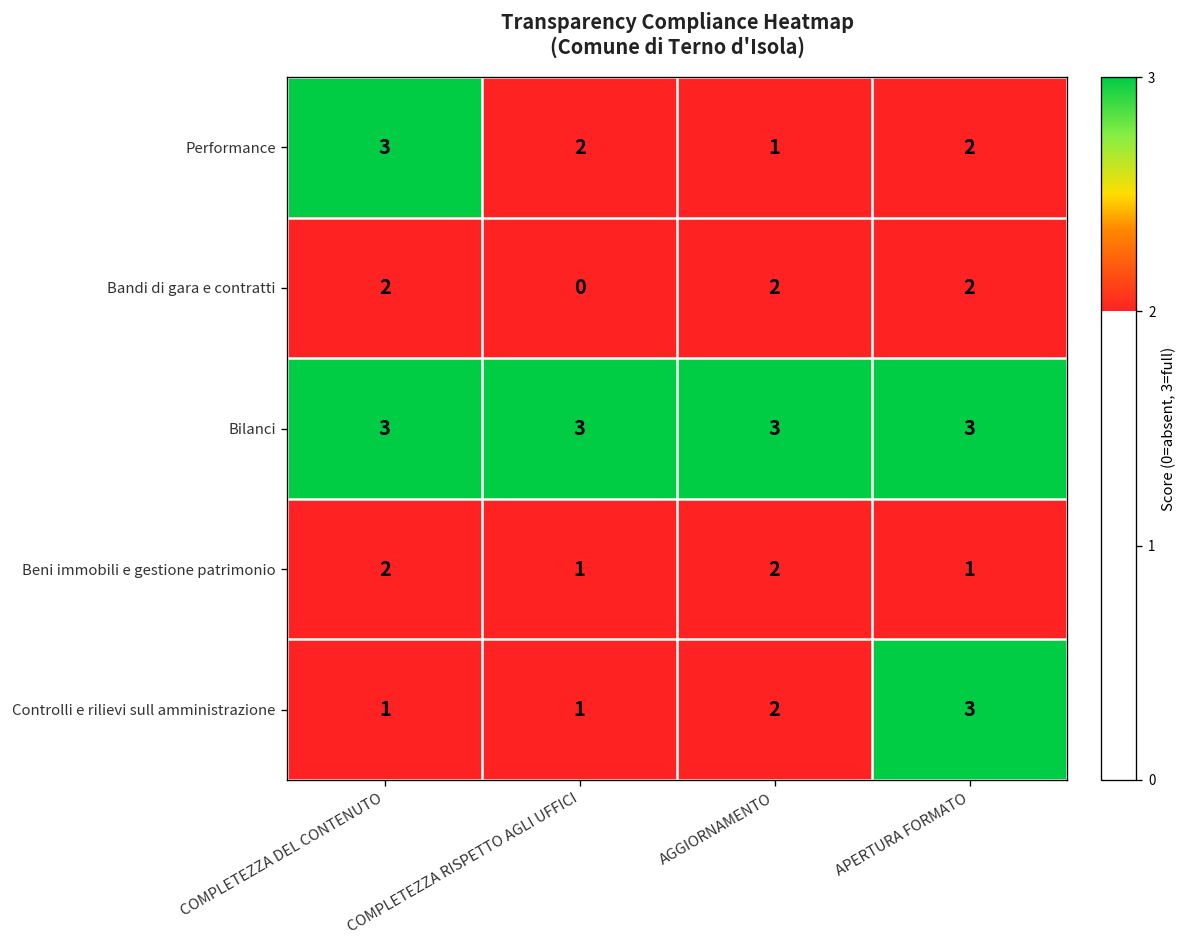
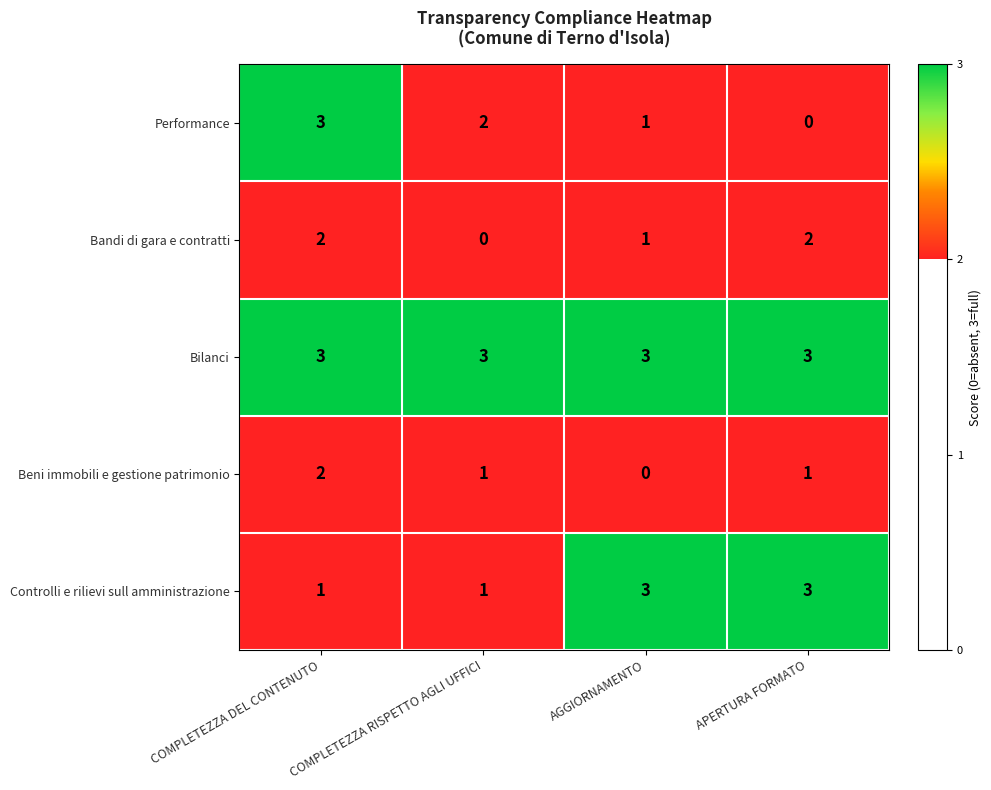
Performance, APERTURA FORMATO: 2 -> 0
Bandi di gara e contratti, AGGIORNAMENTO: 2 -> 1
Beni immobili e gestione patrimonio, AGGIORNAMENTO: 2 -> 0
Controlli e rilievi sull amministrazione, AGGIORNAMENTO: 2 -> 3
